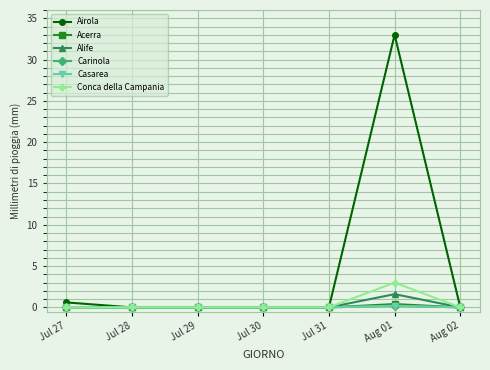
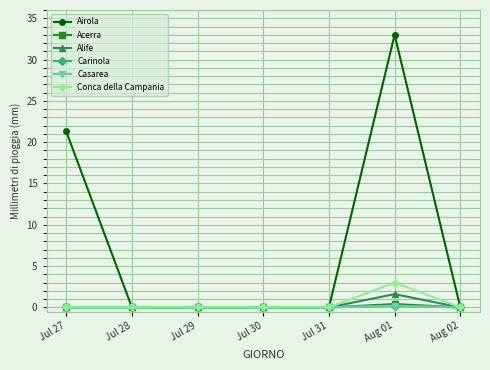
Airola, Jul 27: 1 -> 21
